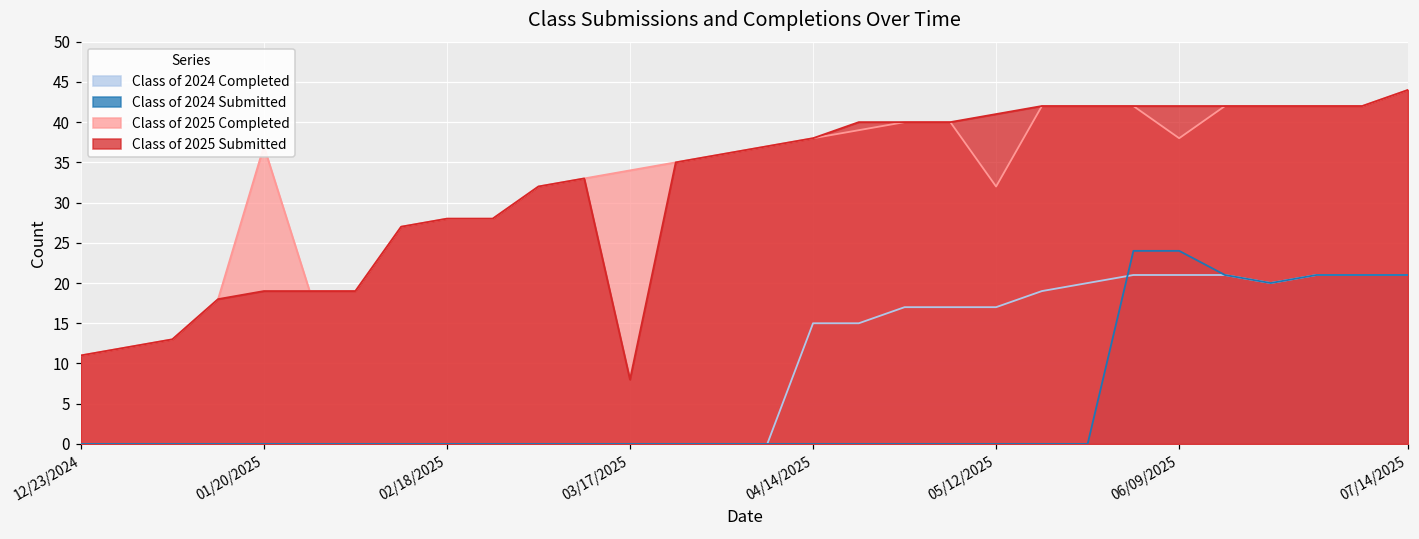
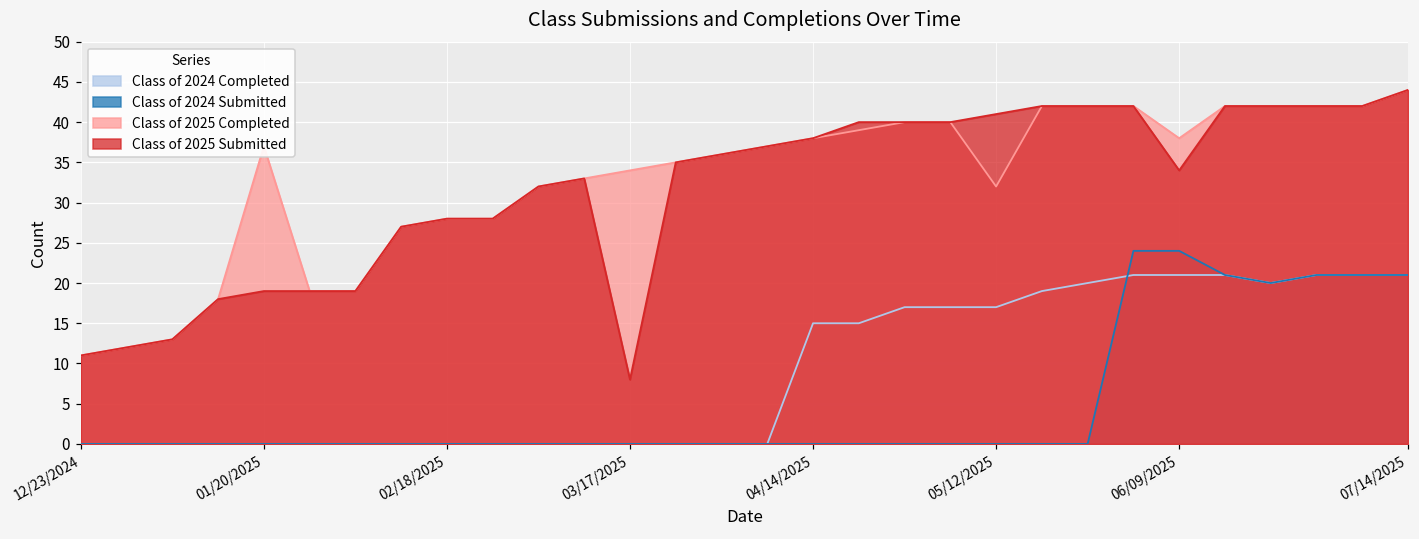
Class of 2025 Submitted, 06/09/2025: 42 -> 34
